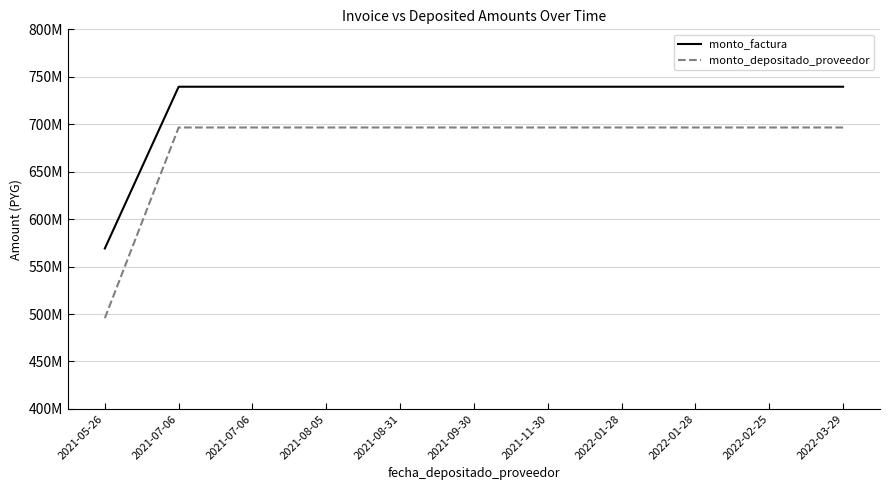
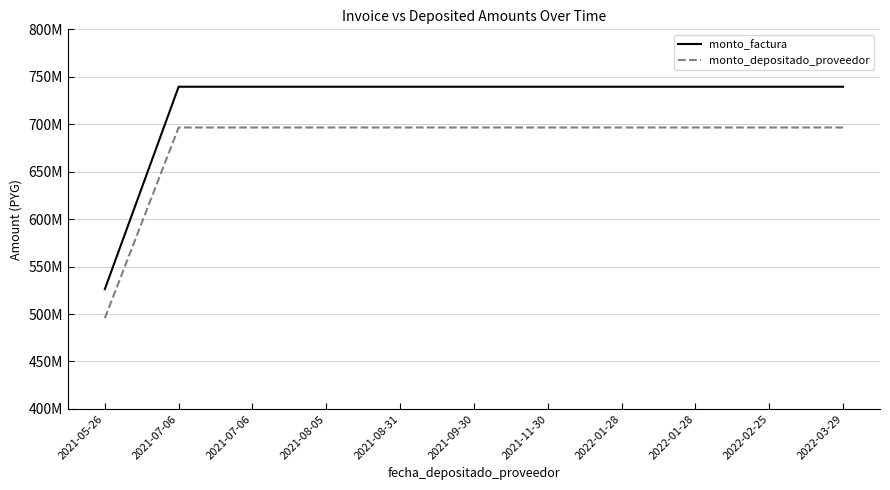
monto_factura, 2021-05-26: 570000000 -> 530000000
